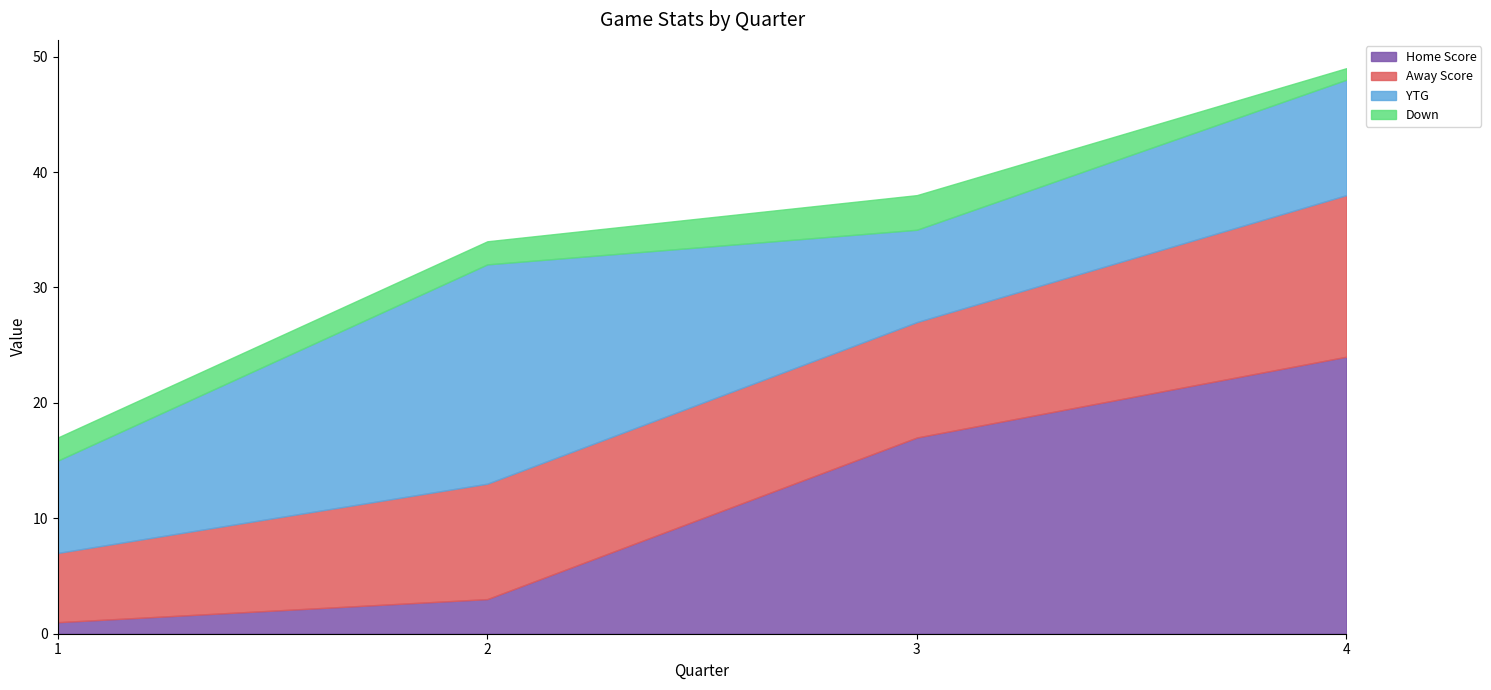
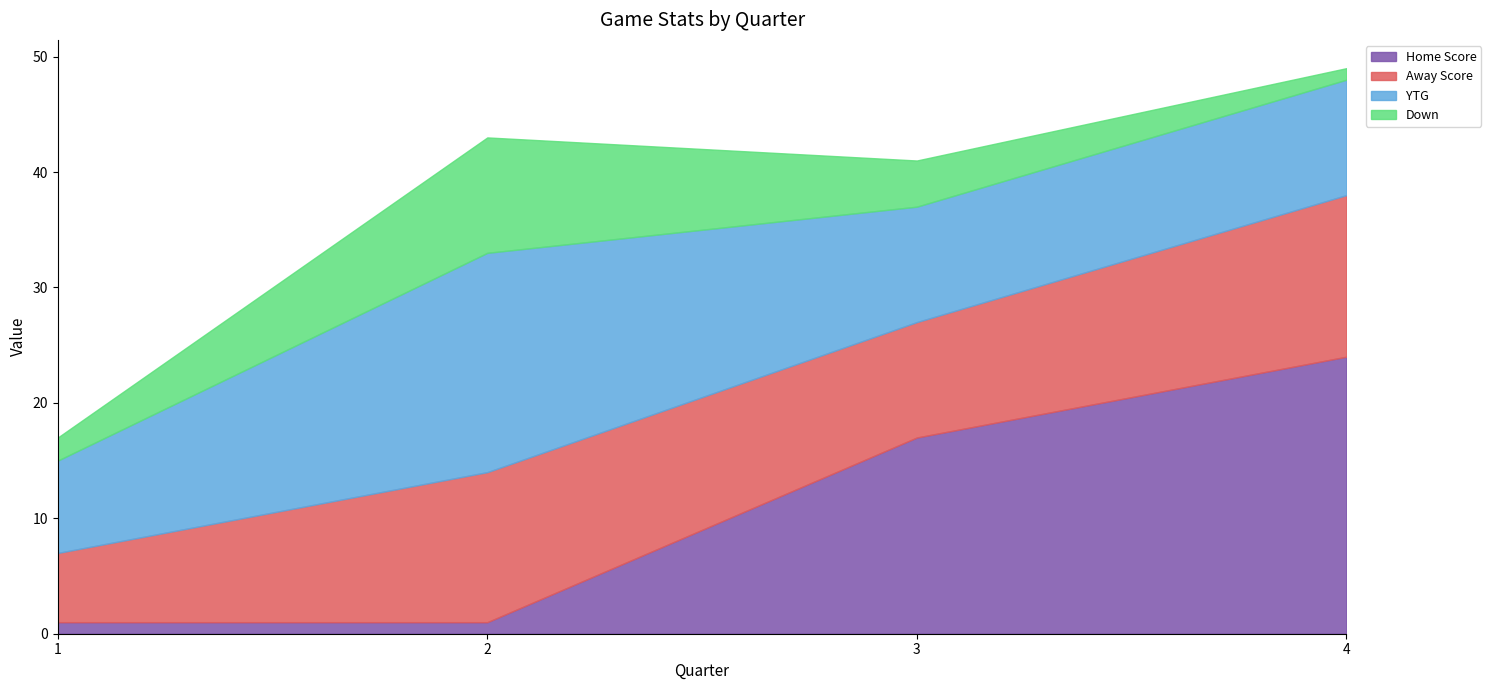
Home Score, 2: 3 -> 1
Away Score, 2: 10 -> 13
Down, 2: 2 -> 10
YTG, 3: 8 -> 10
Down, 3: 3 -> 4
